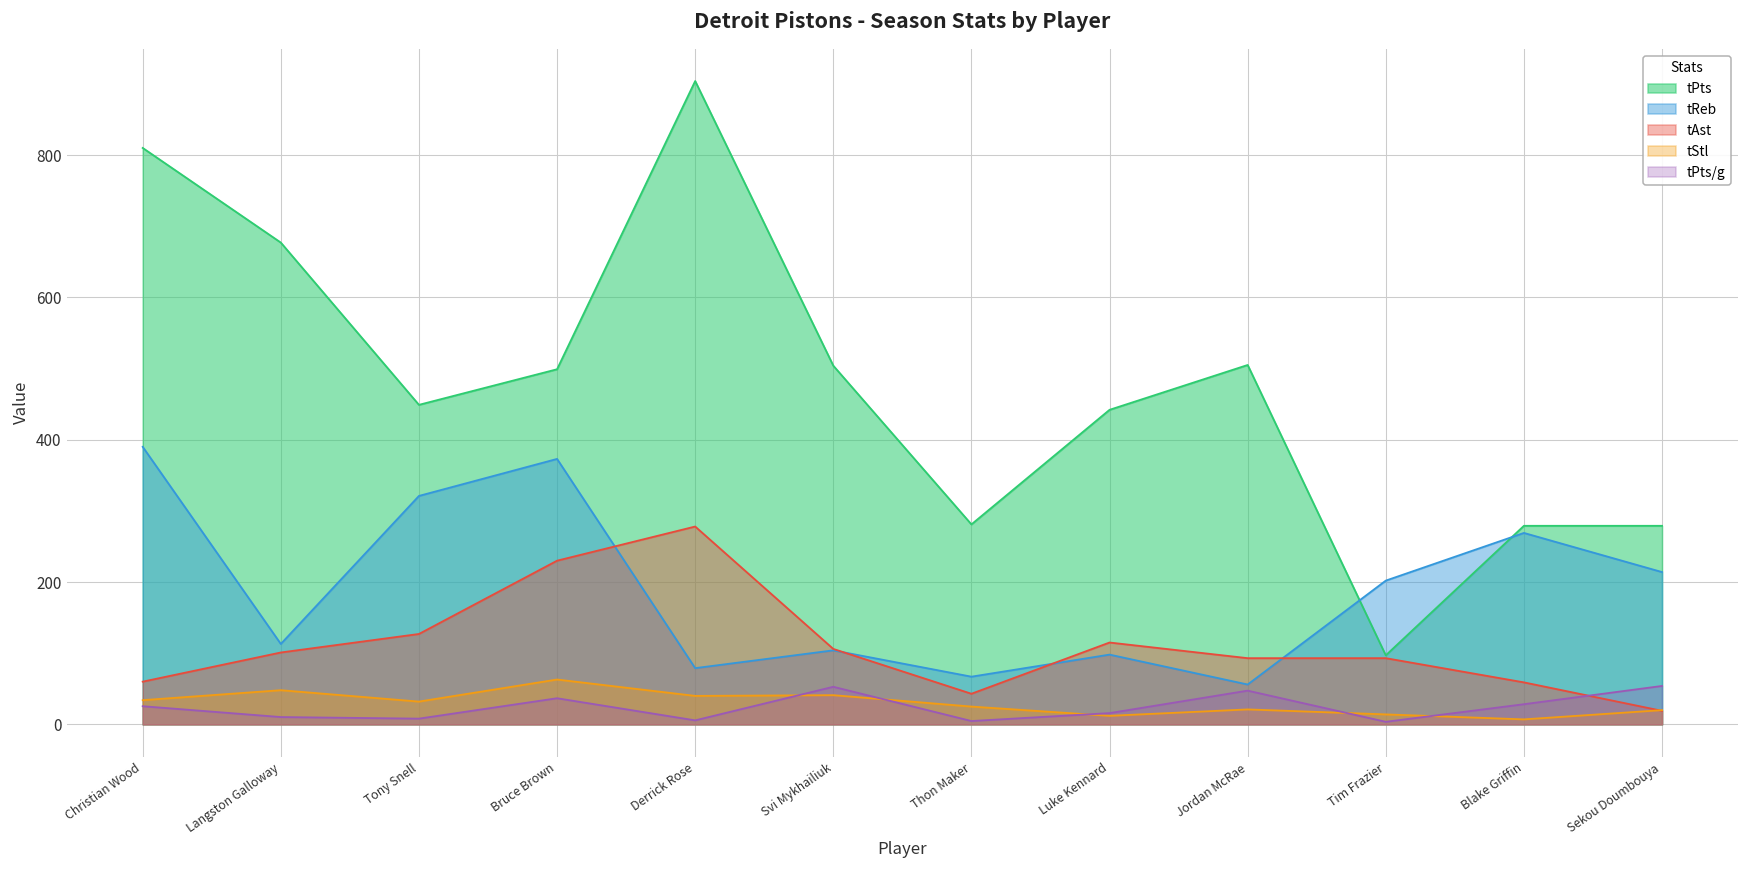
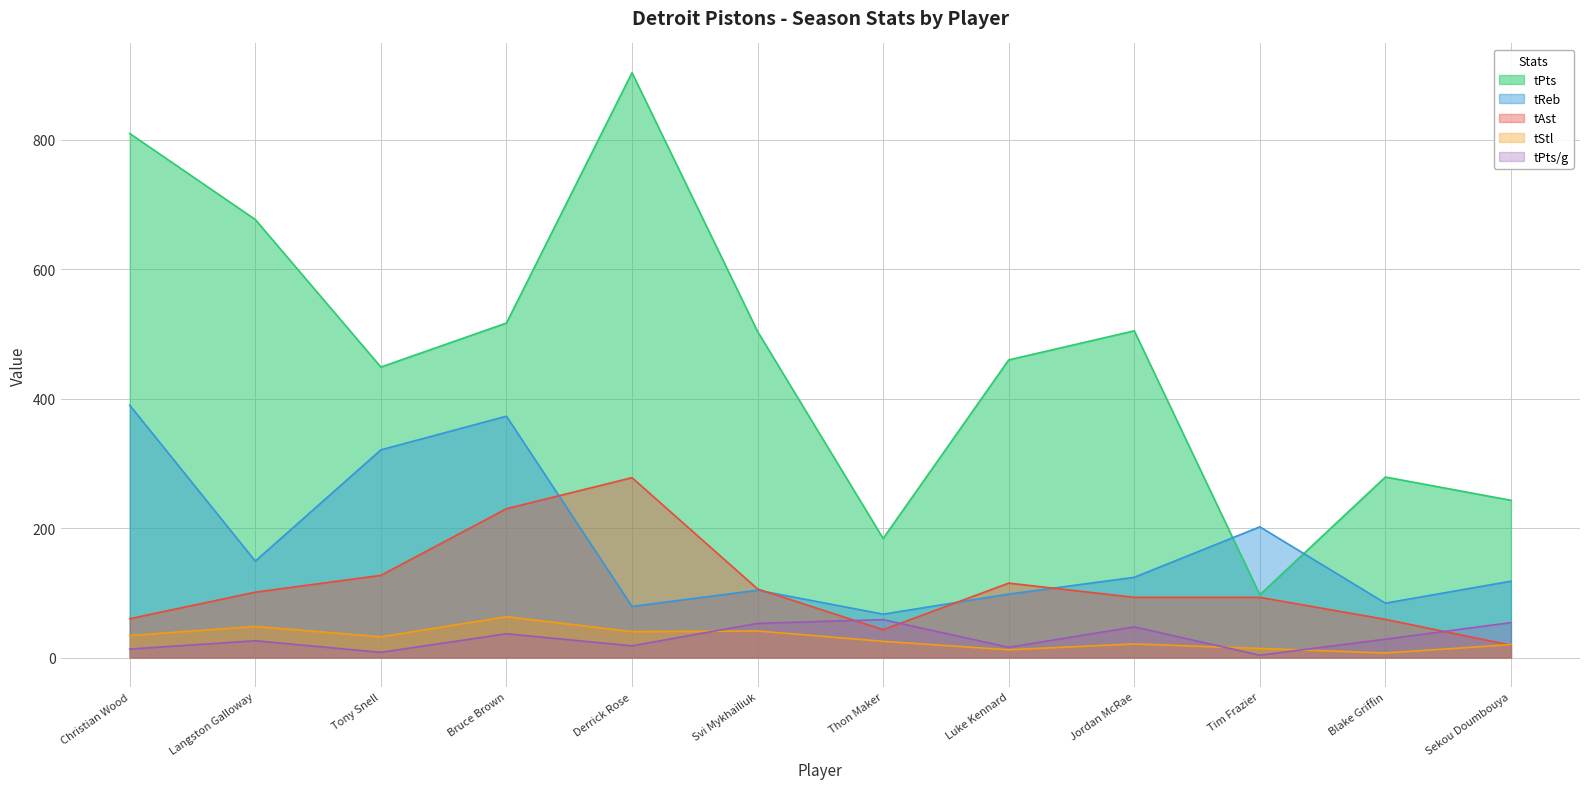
tPts/g, Christian Wood: 30 -> 10
tReb, Langston Galloway: 110 -> 150
tPts/g, Langston Galloway: 10 -> 30
tPts, Bruce Brown: 500 -> 520
tPts/g, Derrick Rose: 10 -> 20
tPts, Thon Maker: 280 -> 180
tPts/g, Thon Maker: 0 -> 60
tPts, Luke Kennard: 440 -> 460
tReb, Jordan McRae: 60 -> 120
tReb, Blake Griffin: 270 -> 80
tPts, Sekou Doumbouya: 280 -> 240
tReb, Sekou Doumbouya: 210 -> 120
